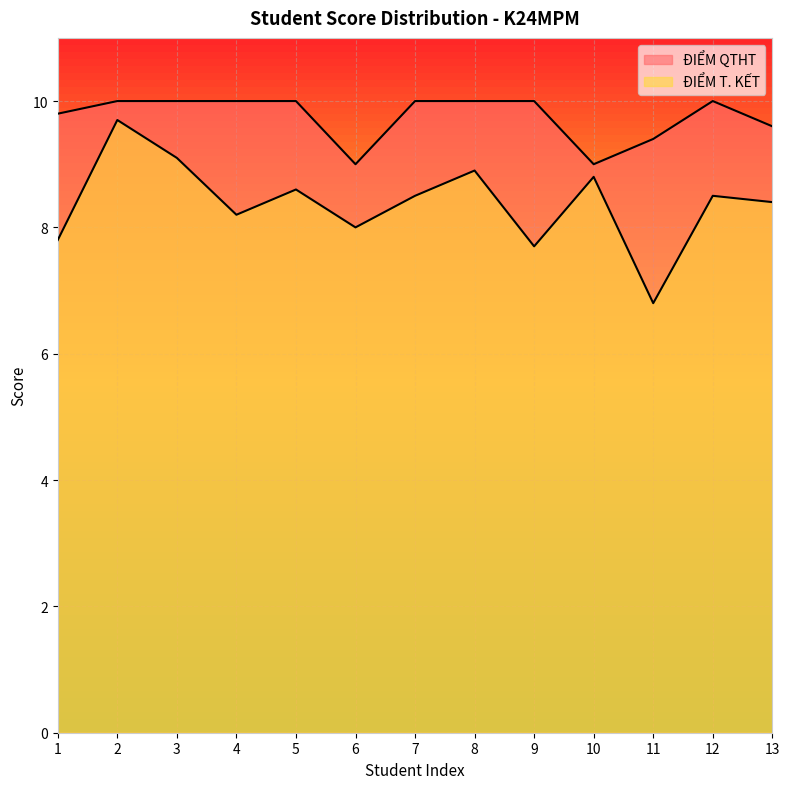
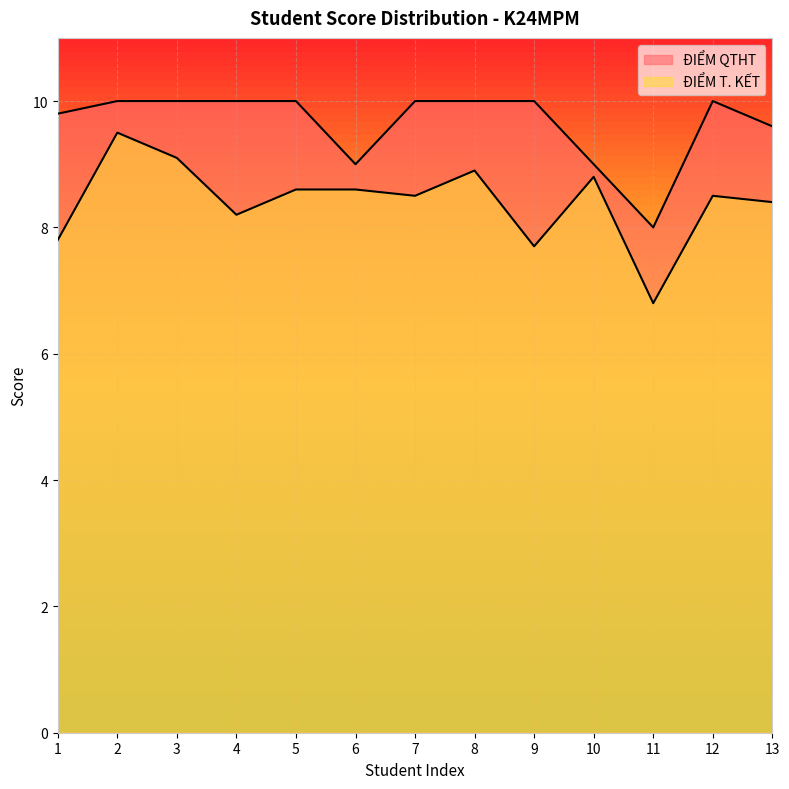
ĐIỂM T. KẾT, 2: 9.7 -> 9.5
ĐIỂM T. KẾT, 6: 8.0 -> 8.6
ĐIỂM QTHT, 11: 9.4 -> 8.0
